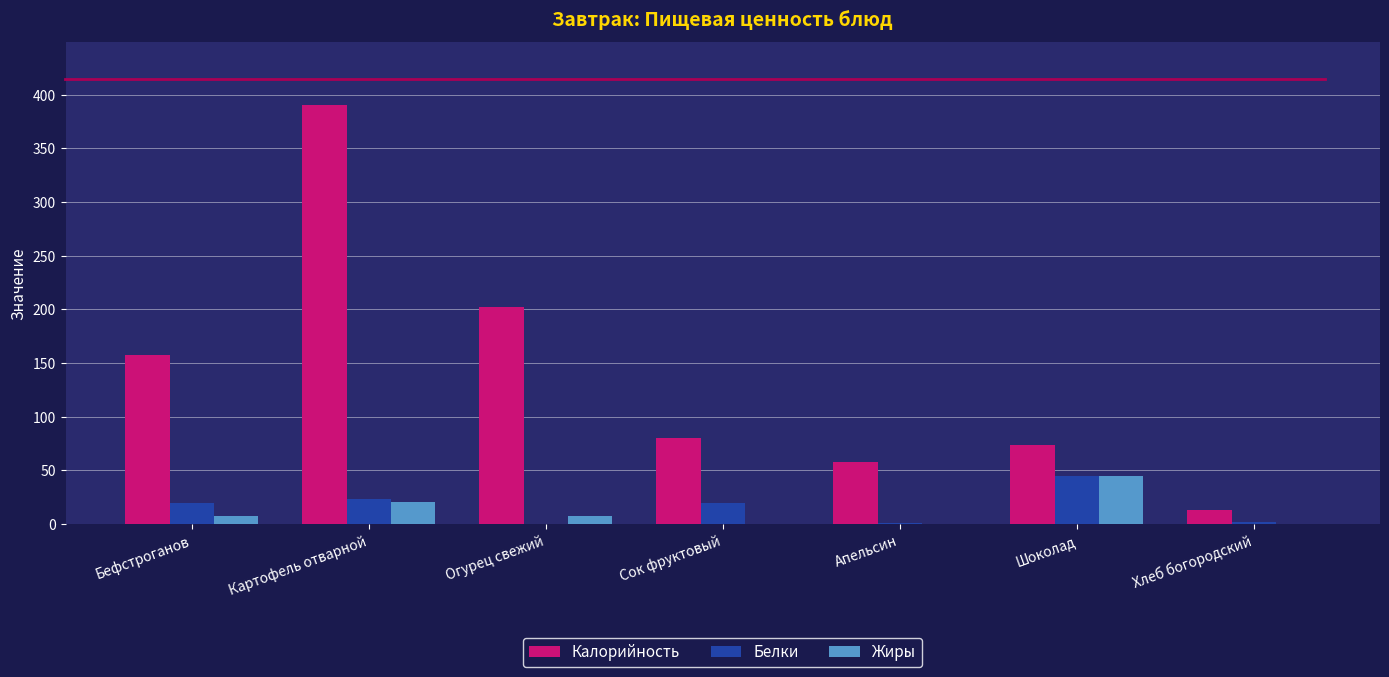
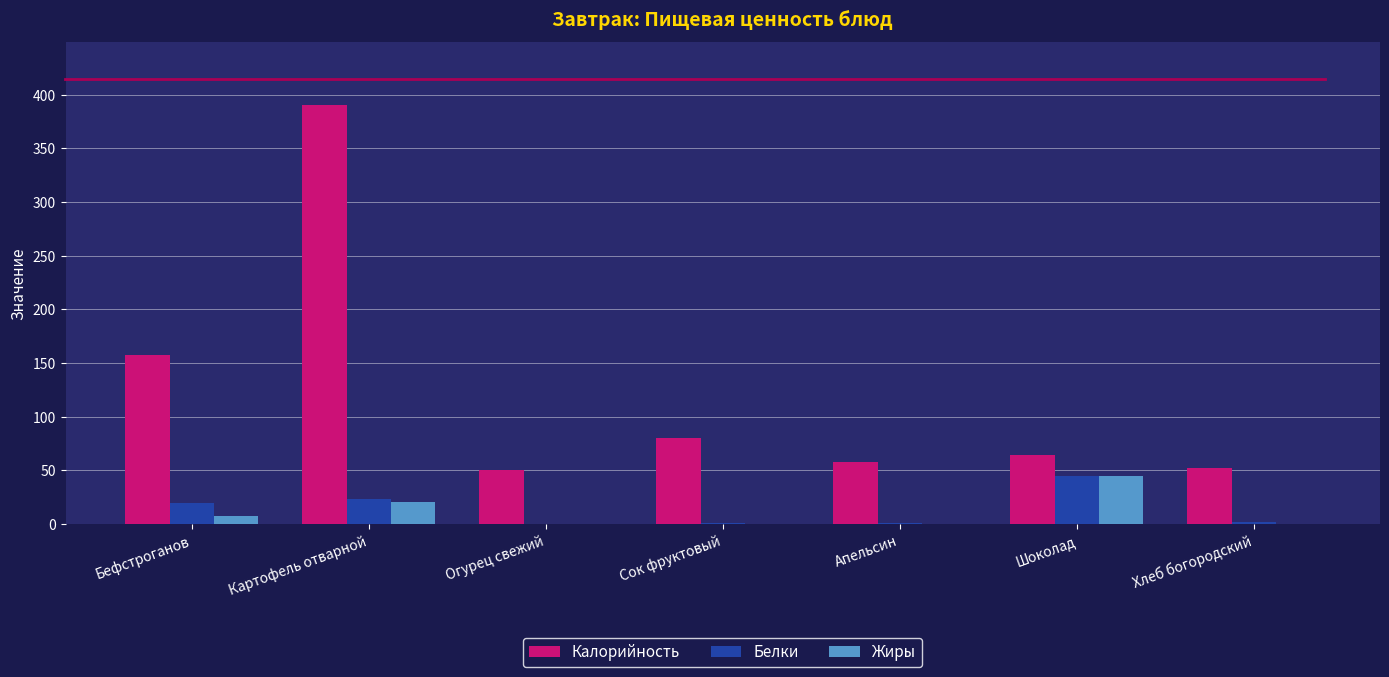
Калорийность, Огурец свежий: 202 -> 50
Жиры, Огурец свежий: 8 -> 0
Белки, Сок фруктовый: 19 -> 1
Калорийность, Шоколад: 74 -> 64
Калорийность, Хлеб богородский: 13 -> 52
